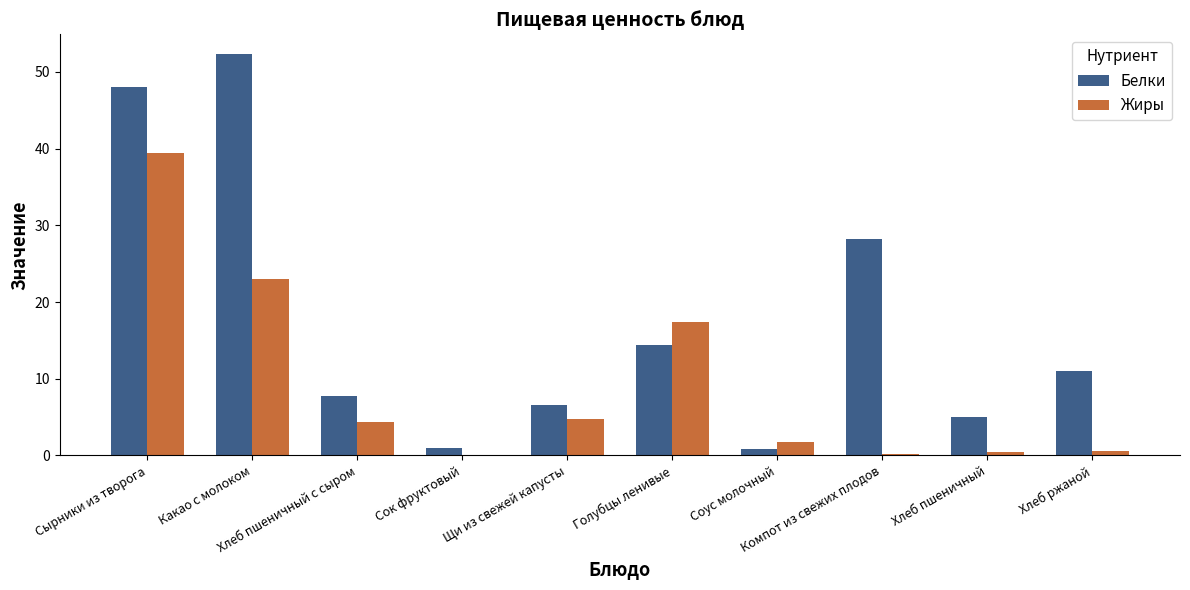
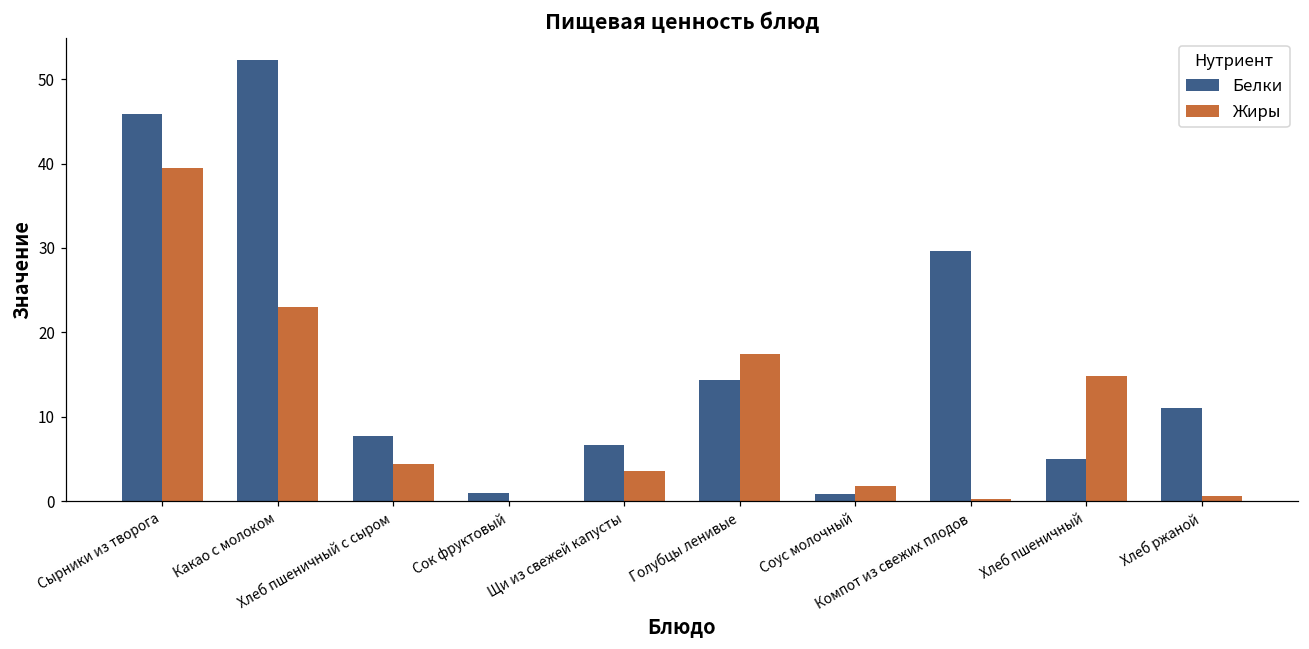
Белки, Сырники из творога: 48 -> 46
Жиры, Щи из свежей капусты: 5 -> 4
Белки, Компот из свежих плодов: 28 -> 30
Жиры, Хлеб пшеничный: 0 -> 15
